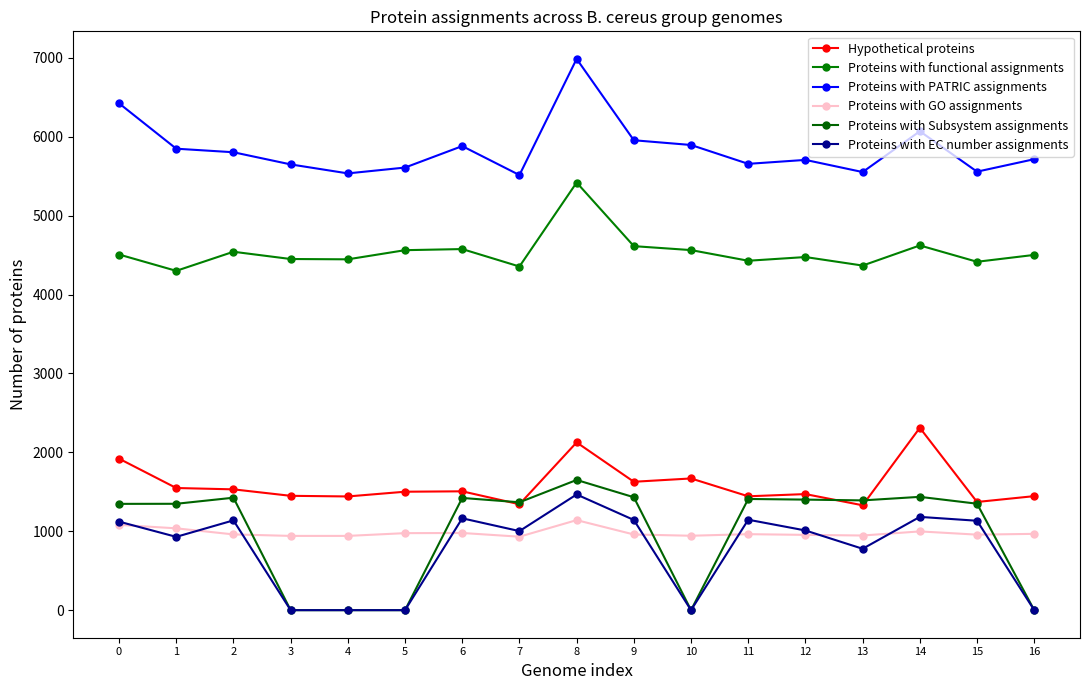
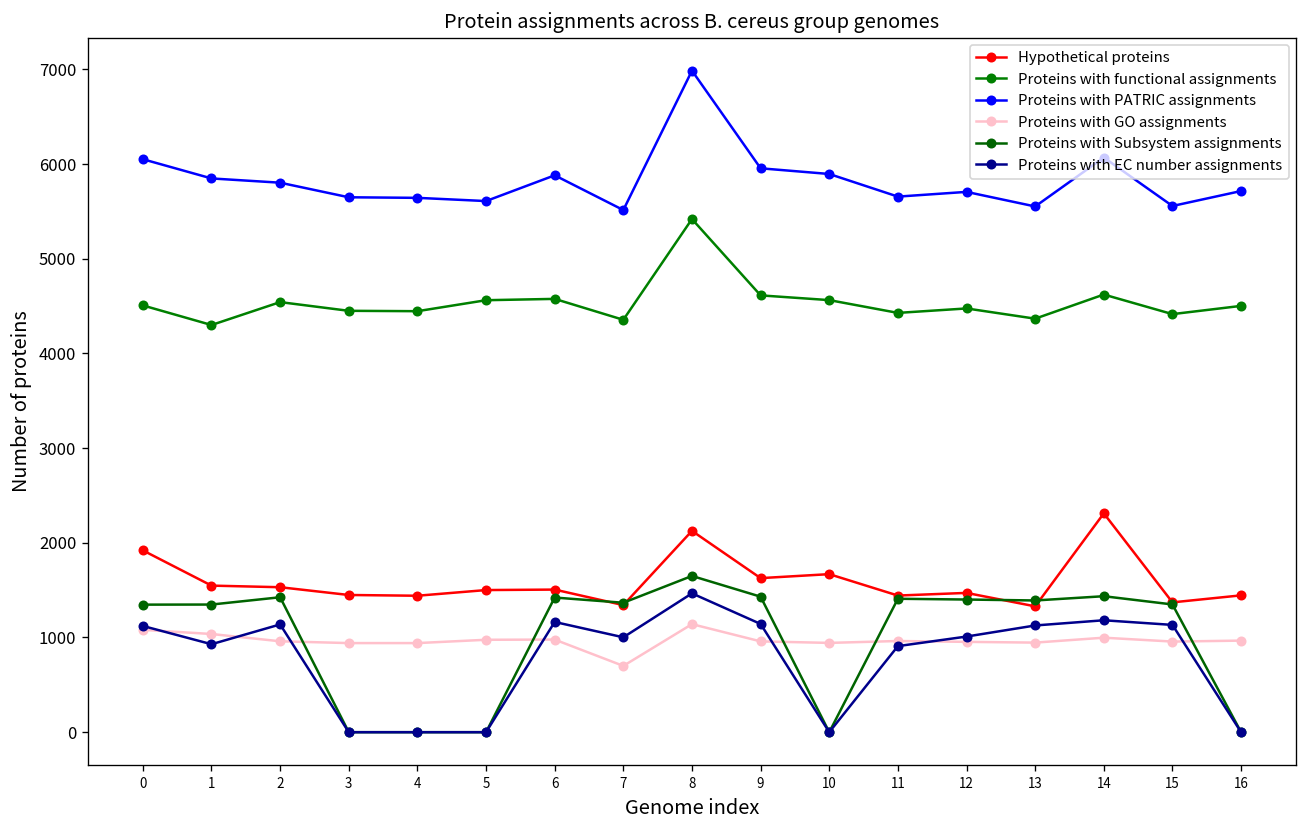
Proteins with PATRIC assignments, 0: 6400 -> 6100
Proteins with PATRIC assignments, 4: 5500 -> 5600
Proteins with GO assignments, 7: 900 -> 700
Proteins with EC number assignments, 11: 1100 -> 900
Proteins with EC number assignments, 13: 800 -> 1100
